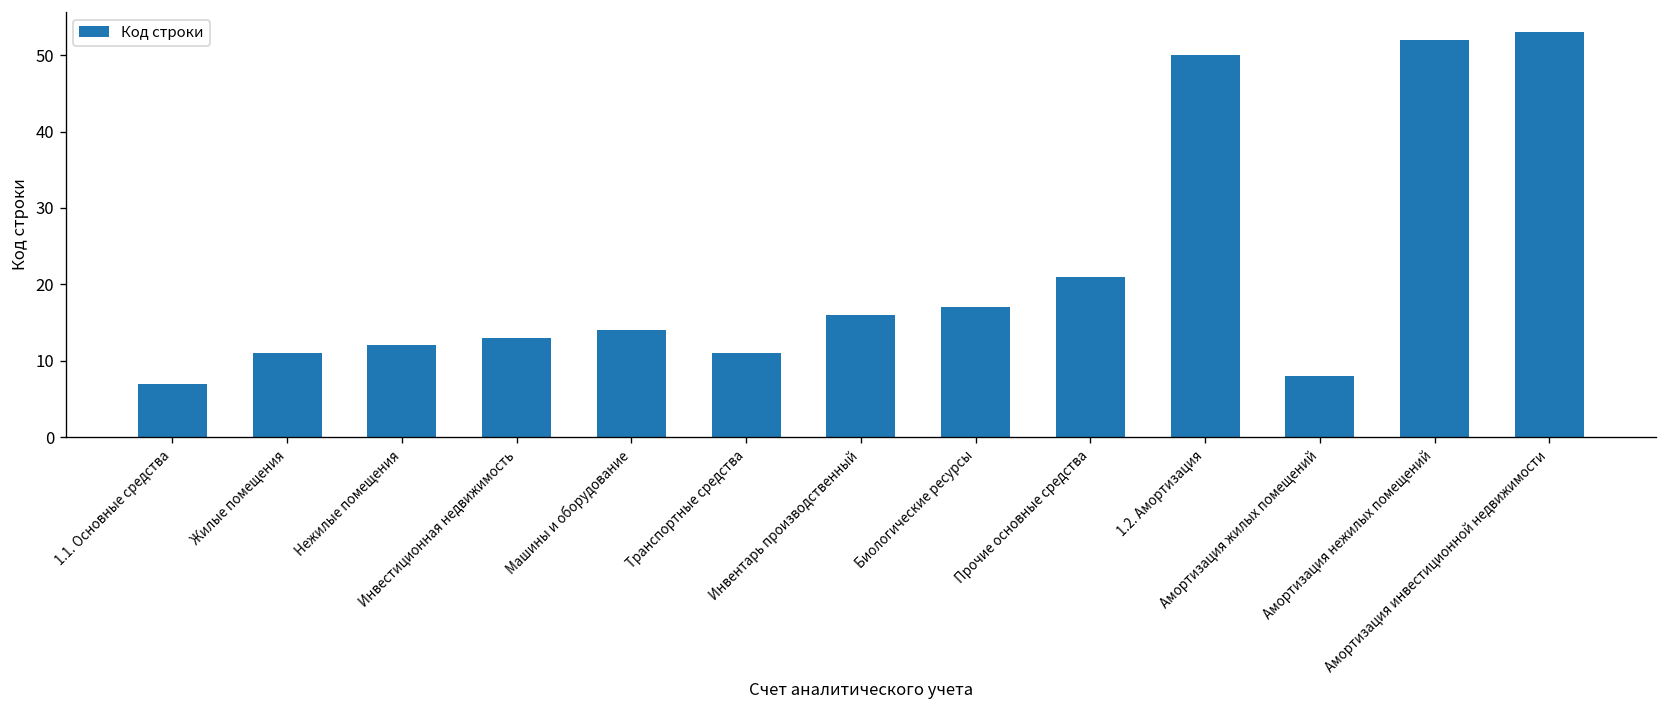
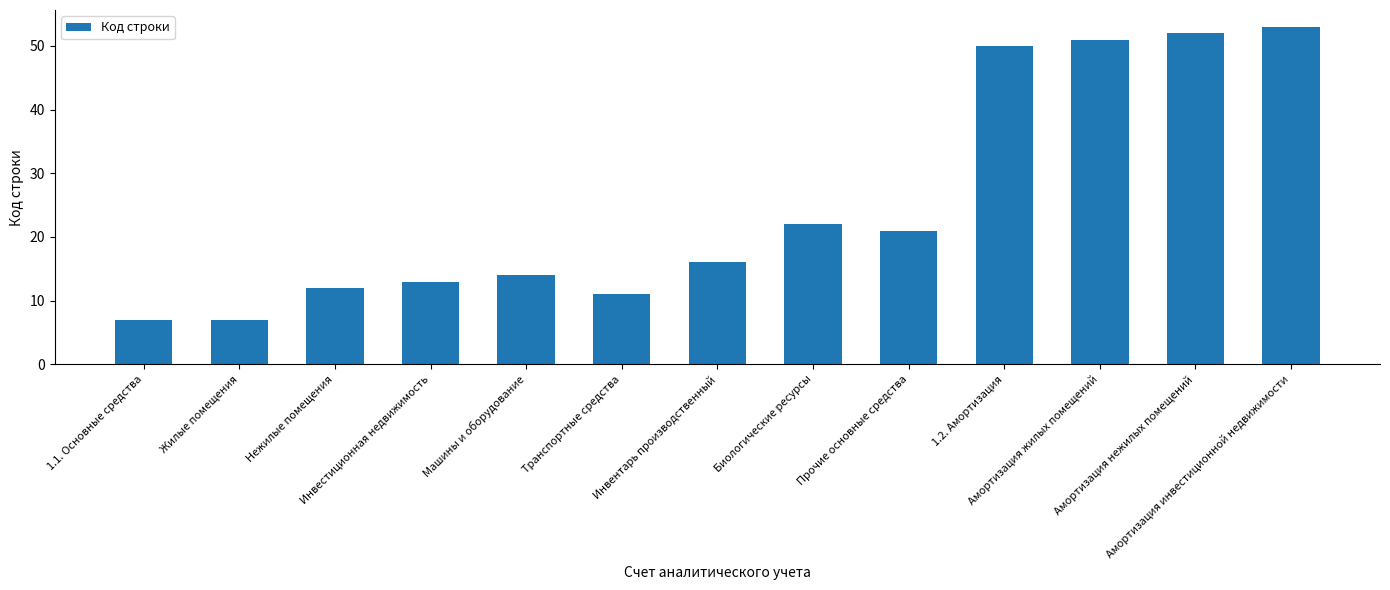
Жилые помещения: 11 -> 7
Биологические ресурсы: 17 -> 22
Амортизация жилых помещений: 8 -> 51
